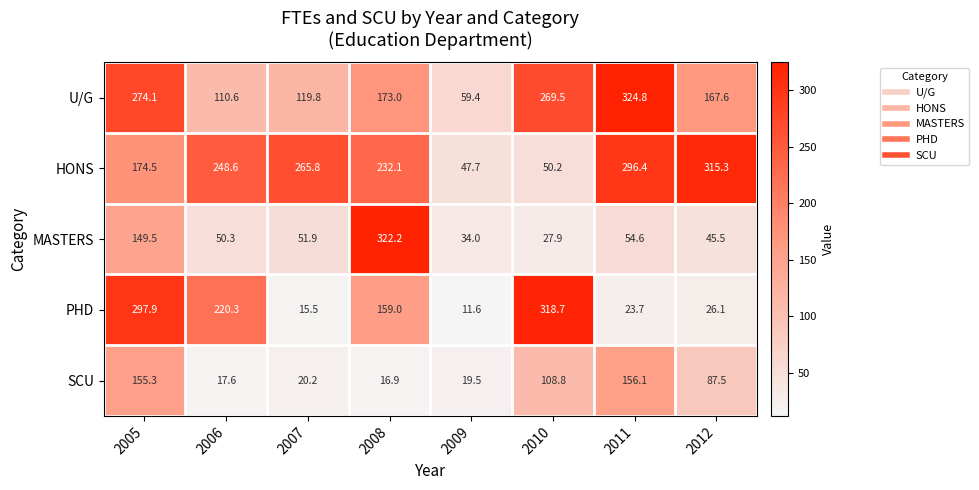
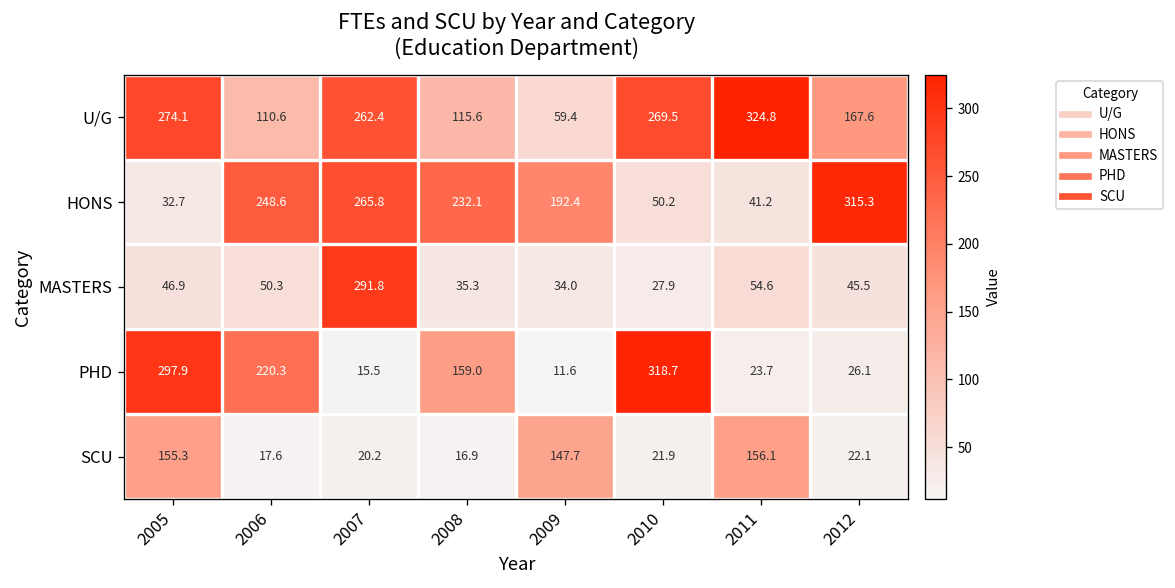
U/G, 2007: 119.8 -> 262.4
U/G, 2008: 173.0 -> 115.6
HONS, 2005: 174.5 -> 32.7
HONS, 2009: 47.7 -> 192.4
HONS, 2011: 296.4 -> 41.2
MASTERS, 2005: 149.5 -> 46.9
MASTERS, 2007: 51.9 -> 291.8
MASTERS, 2008: 322.2 -> 35.3
SCU, 2009: 19.5 -> 147.7
SCU, 2010: 108.8 -> 21.9
SCU, 2012: 87.5 -> 22.1
